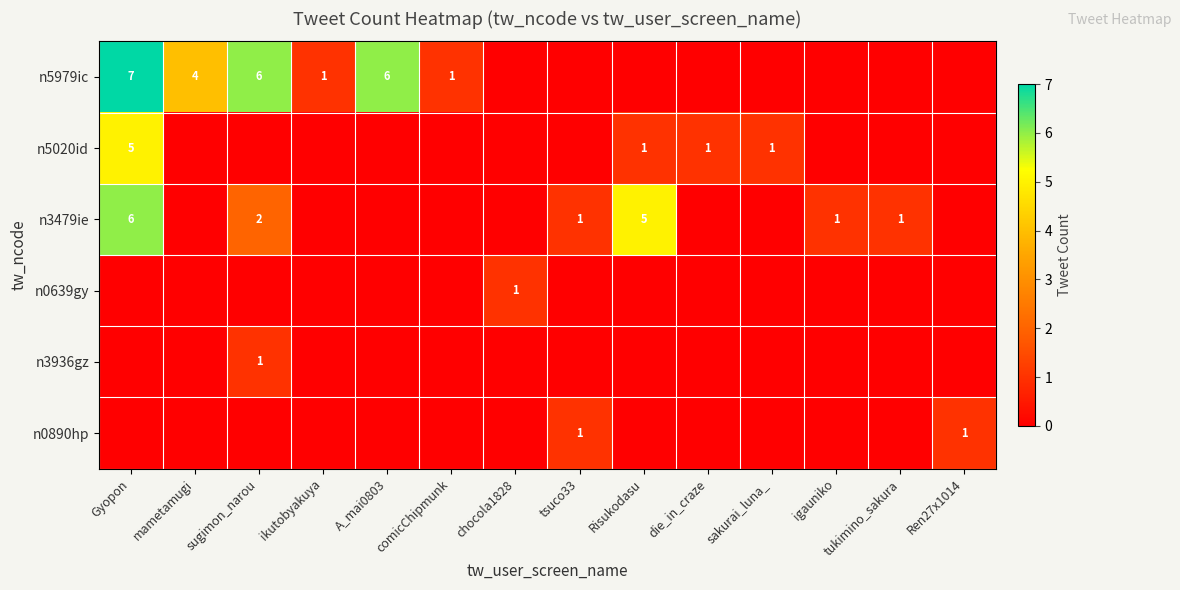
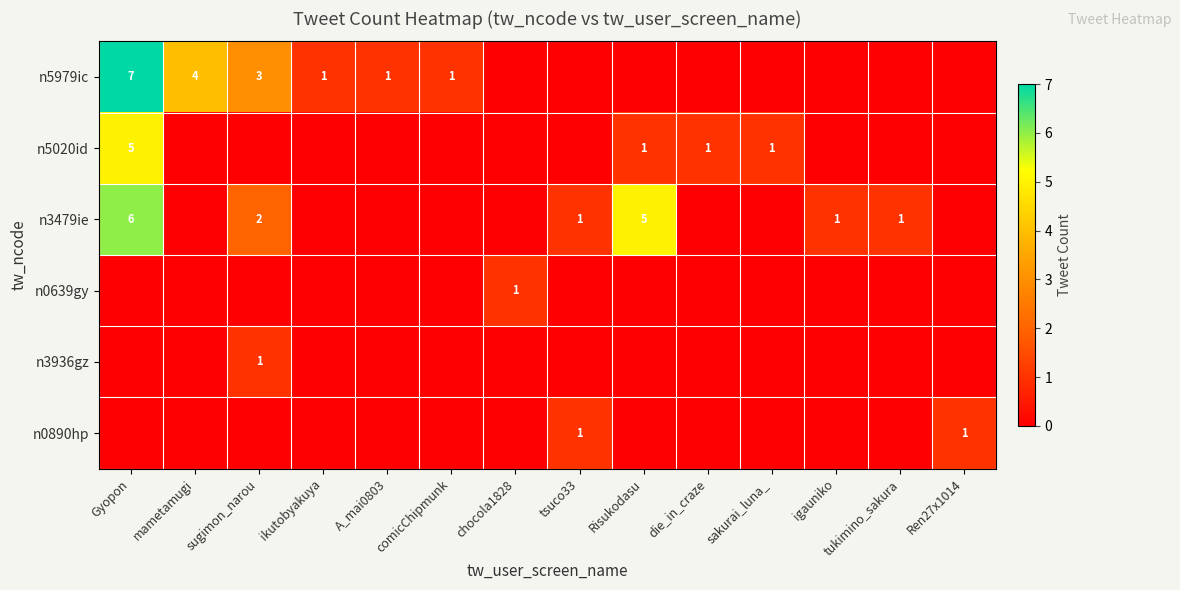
n5979ic, sugimon_narou: 6 -> 3
n5979ic, A_mai0803: 6 -> 1
